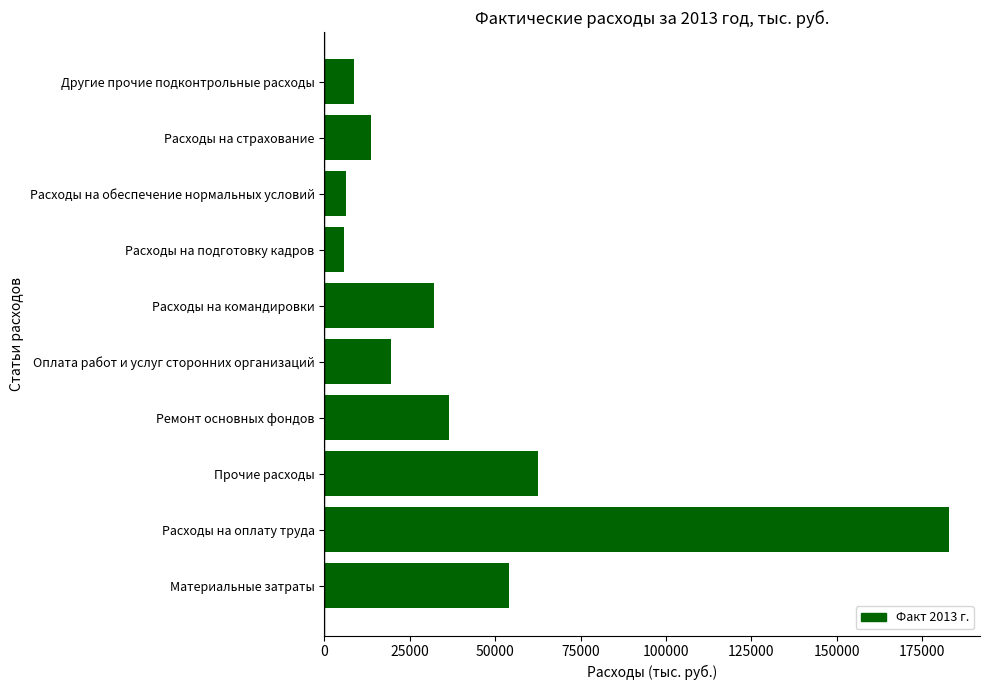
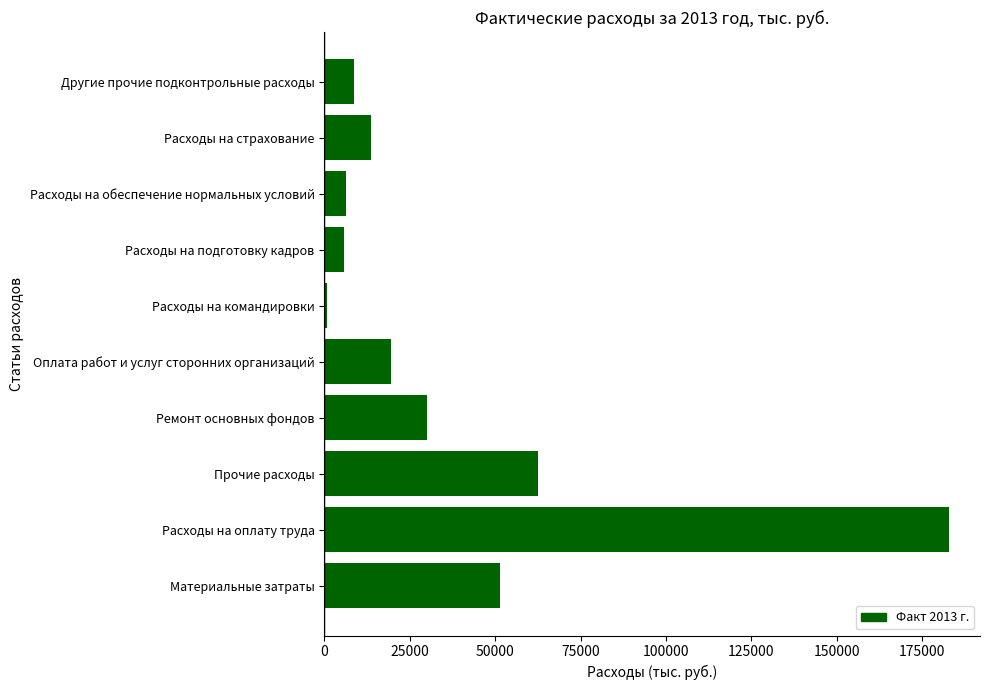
Расходы на командировки: 32000 -> 1000
Ремонт основных фондов: 37000 -> 30000
Материальные затраты: 54000 -> 51000
